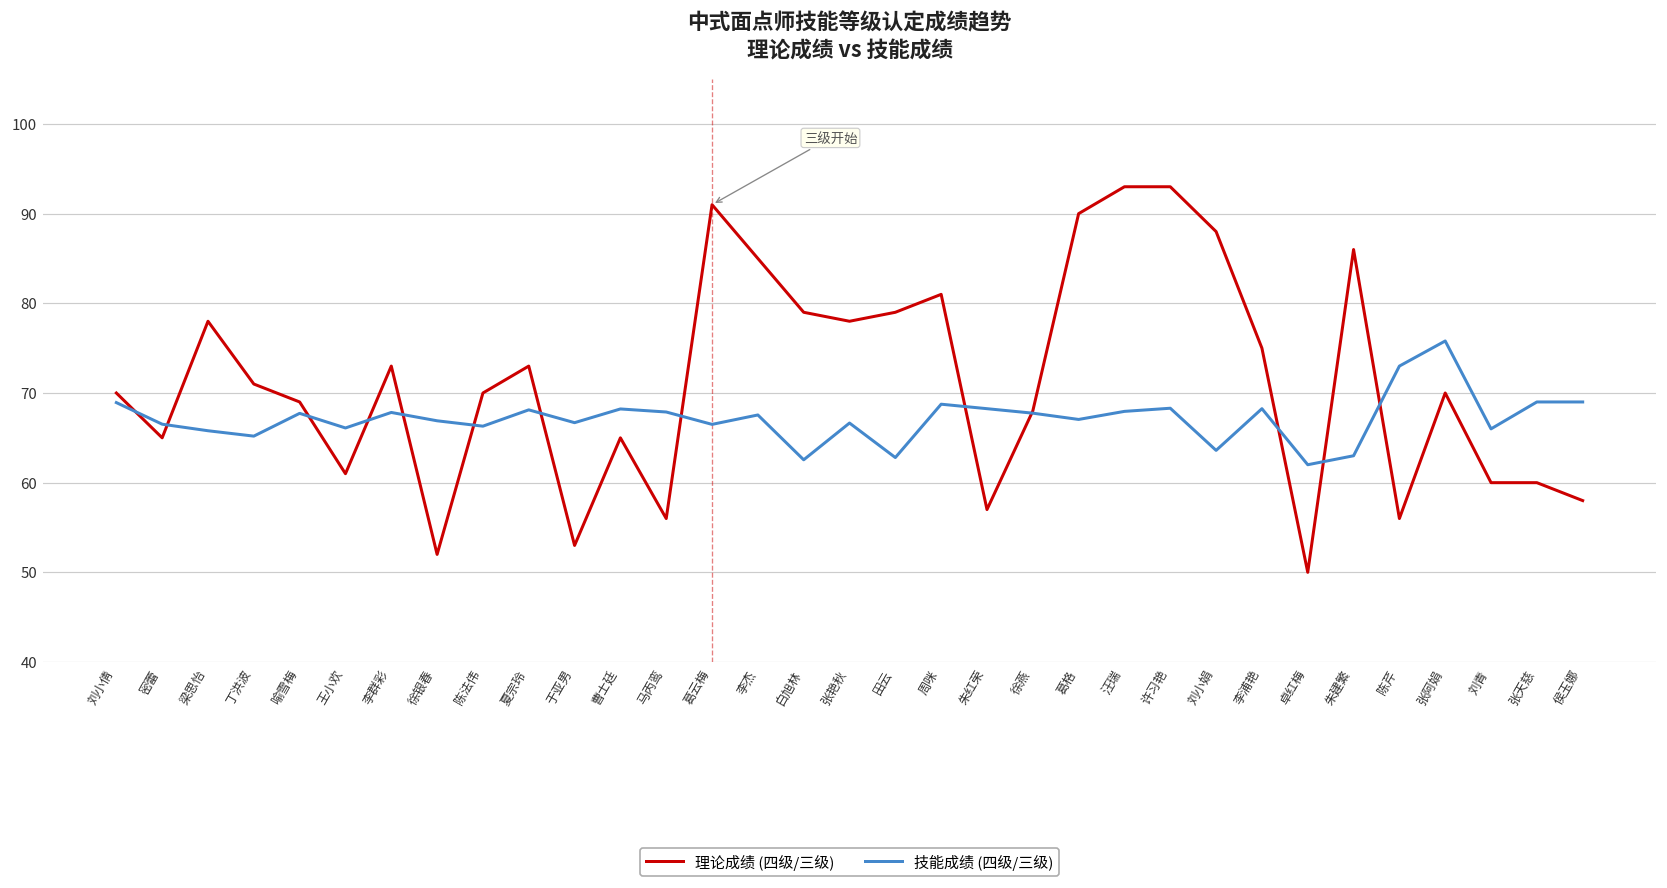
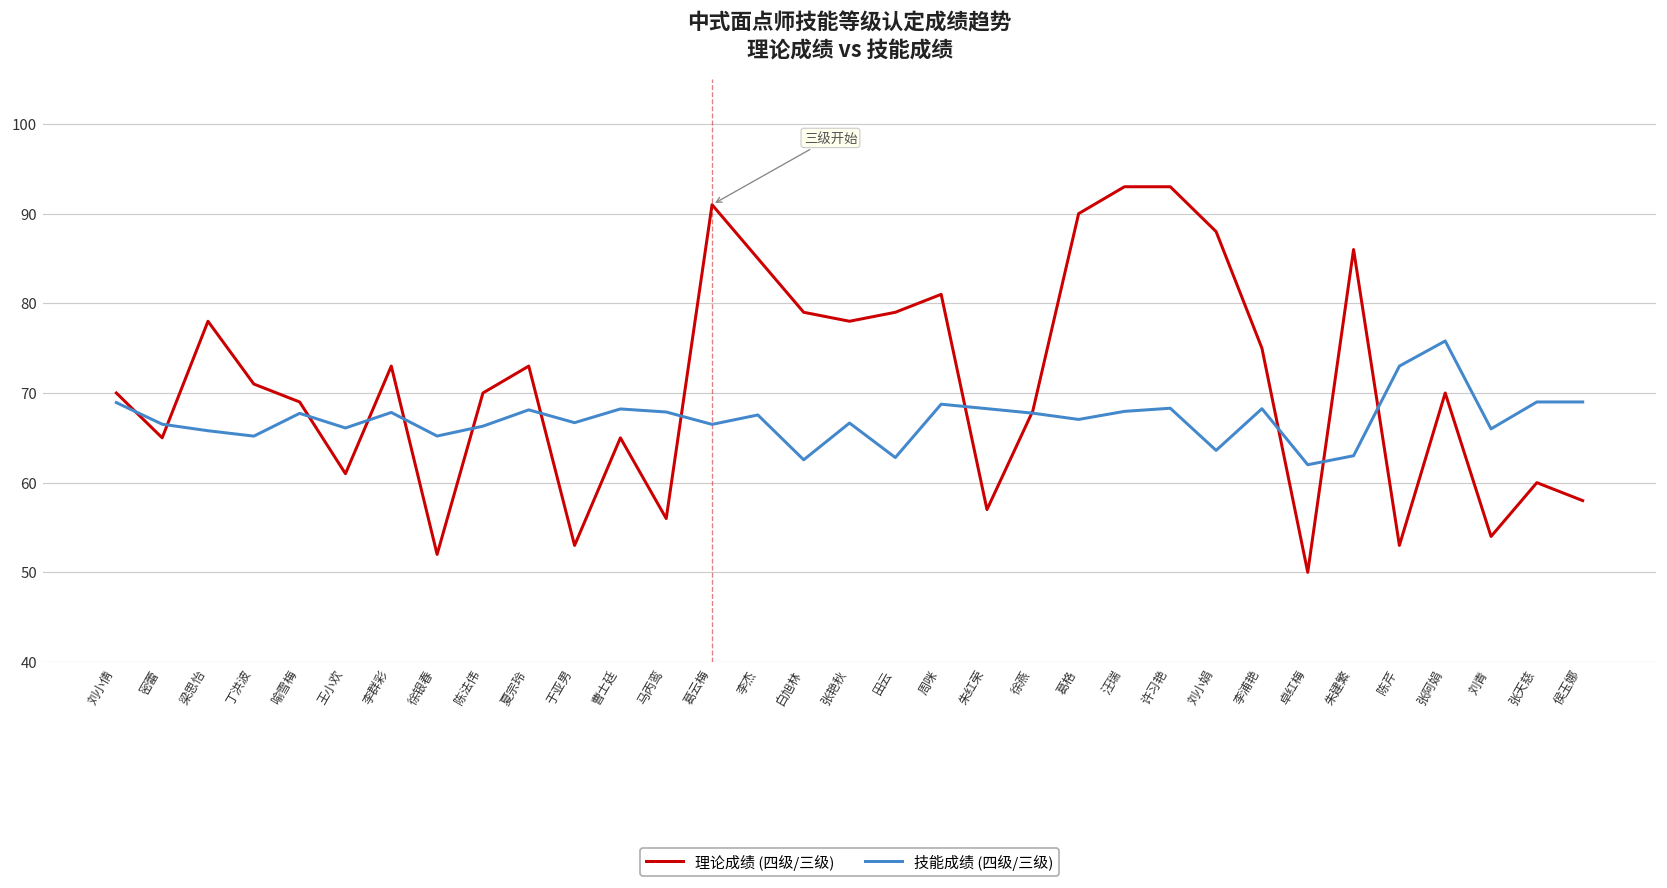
技能成绩 (四级/三级), 徐银春: 67 -> 65
理论成绩 (四级/三级), 陈芹: 56 -> 53
理论成绩 (四级/三级), 刘青: 60 -> 54
